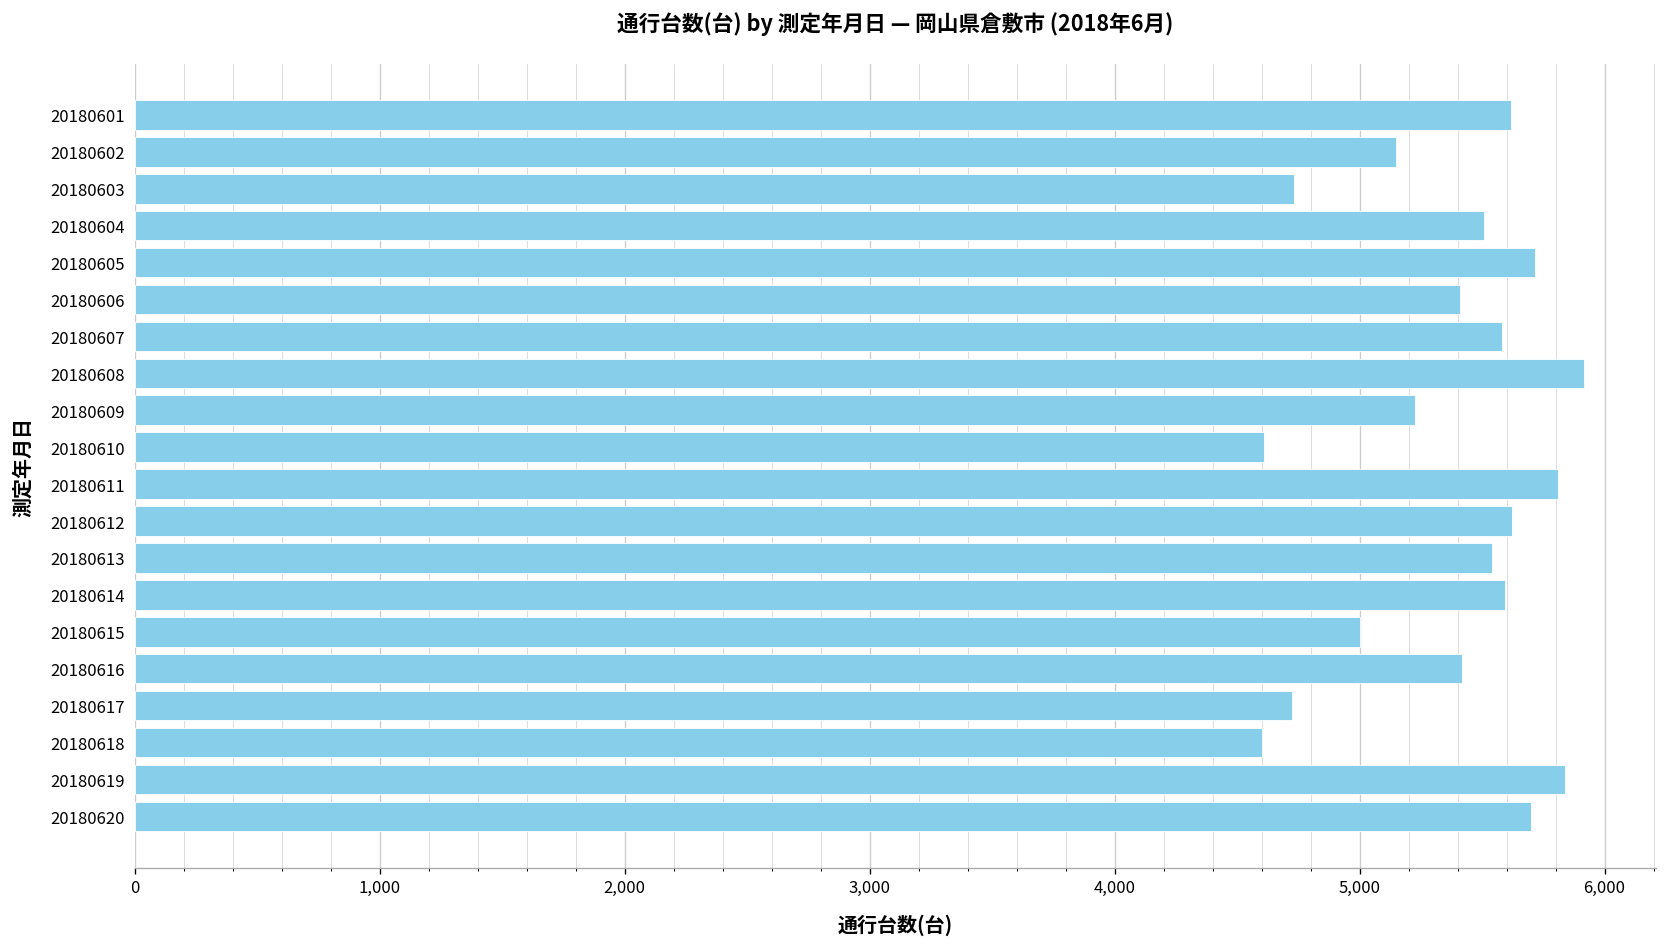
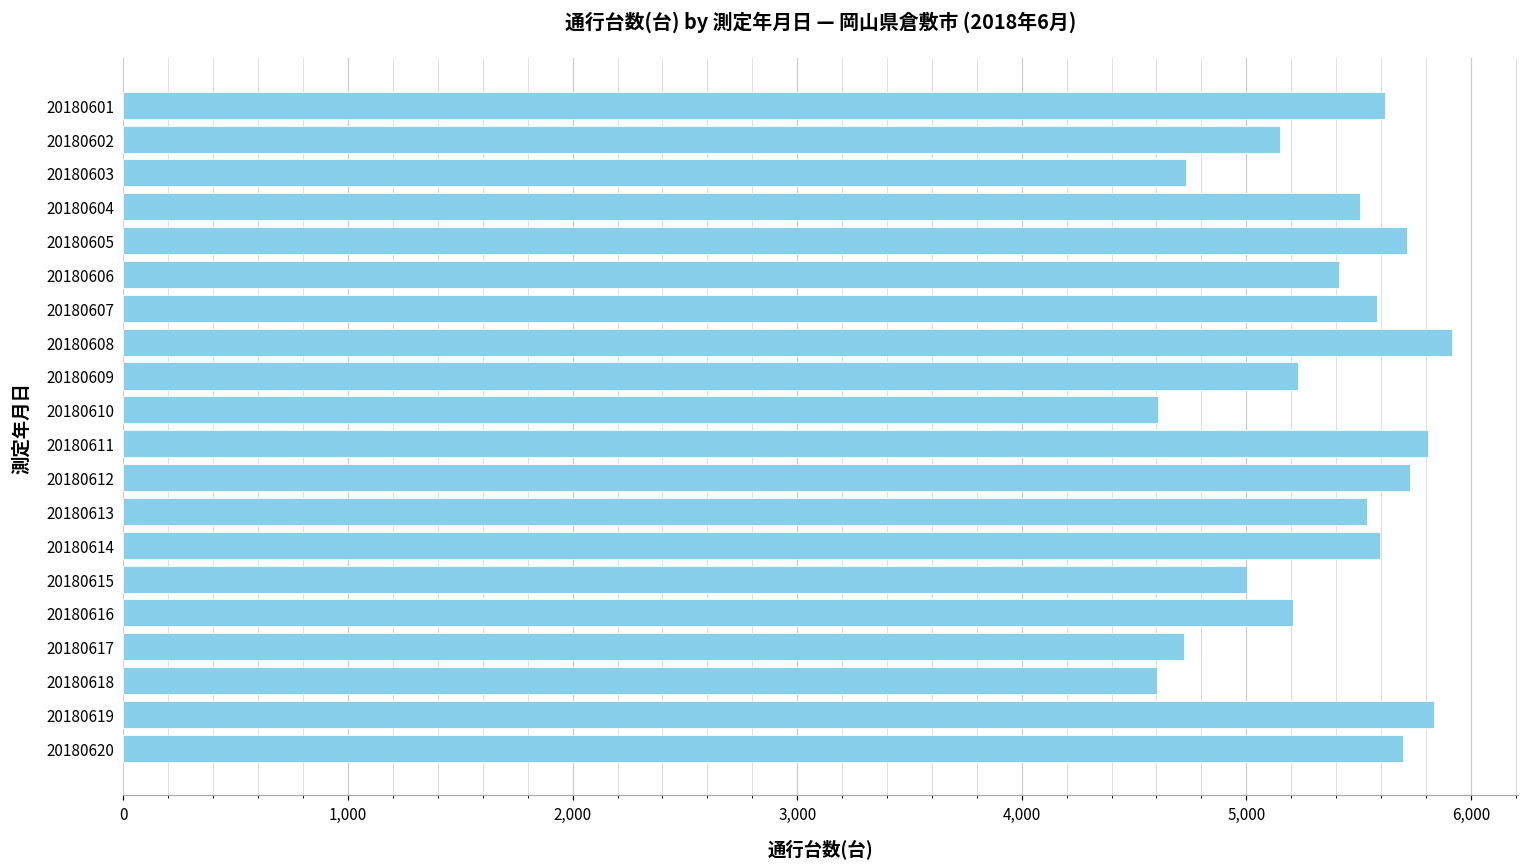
20180612: 5,620 -> 5,730
20180616: 5,420 -> 5,210
